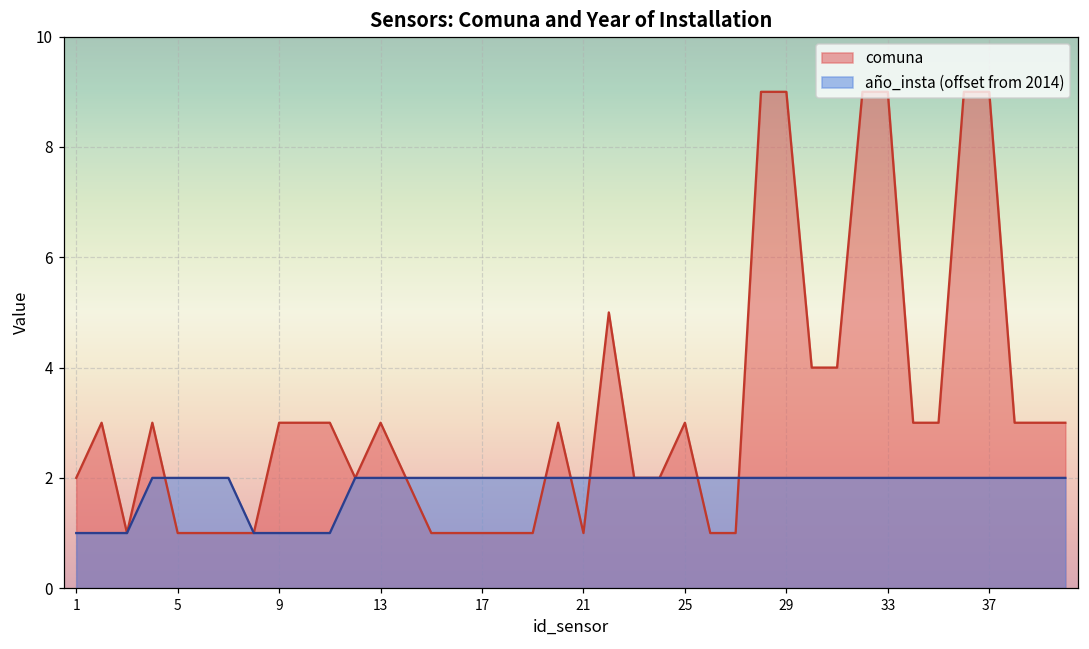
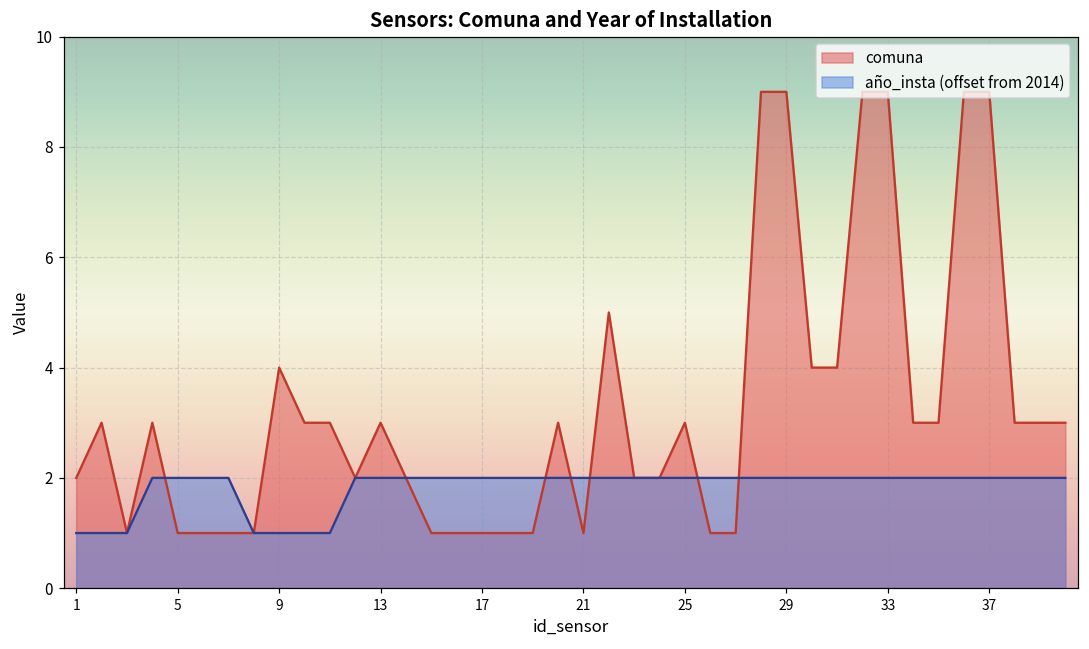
comuna, 9: 3 -> 4
